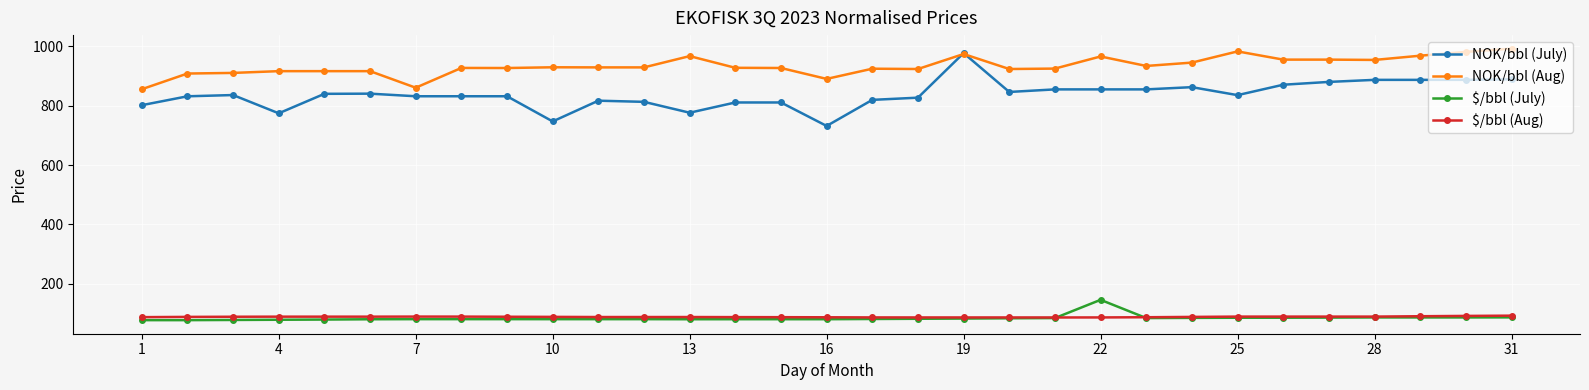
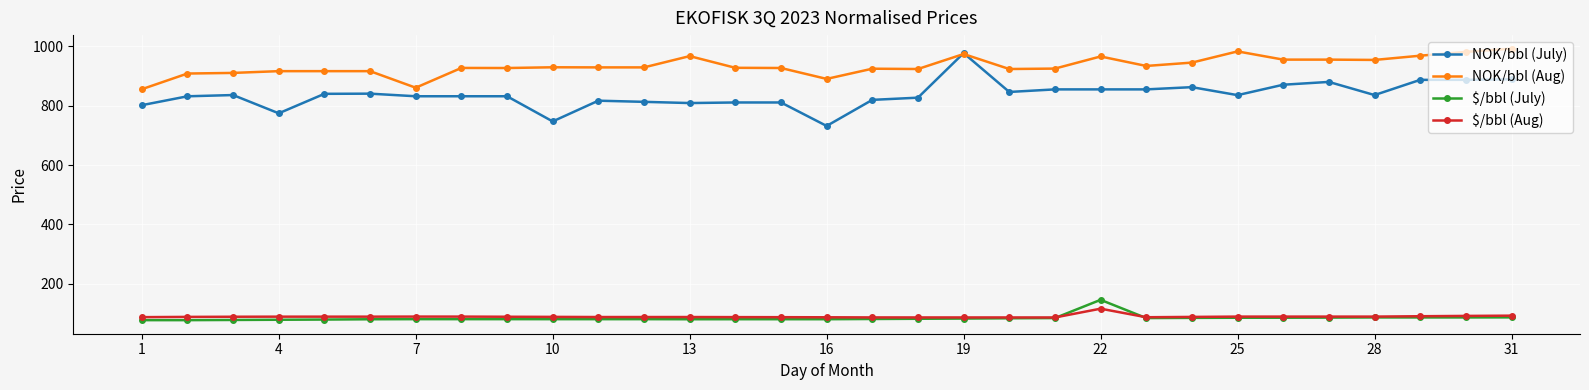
NOK/bbl (July), 13: 780 -> 810
$/bbl (Aug), 22: 90 -> 120
NOK/bbl (July), 28: 890 -> 840
